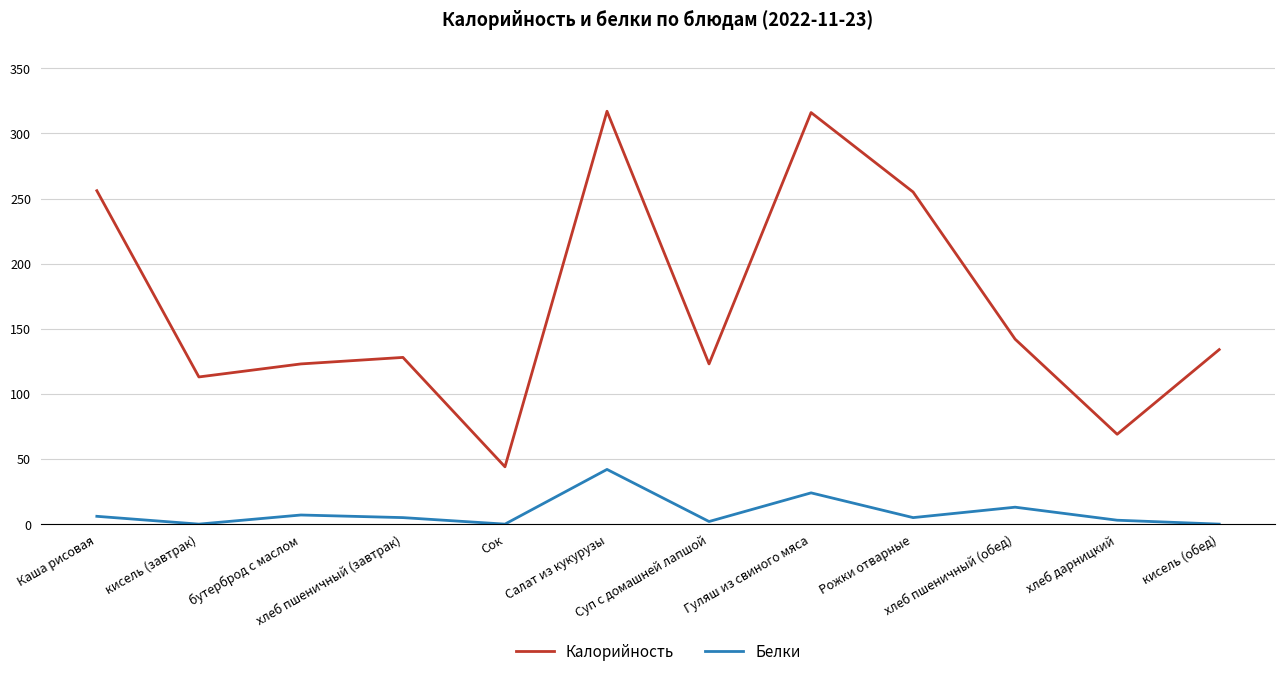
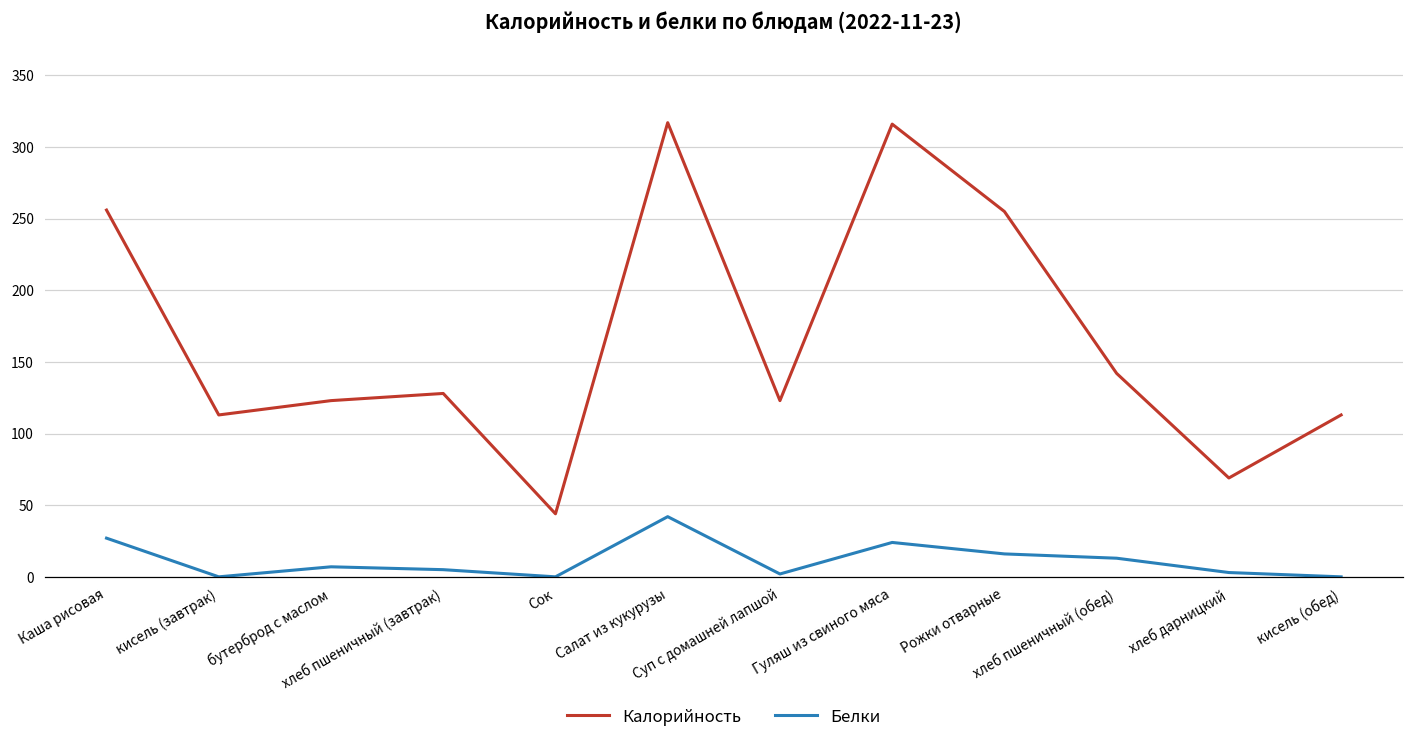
Белки, Каша рисовая: 6 -> 27
Белки, Рожки отварные: 5 -> 16
Калорийность, кисель (обед): 134 -> 113
